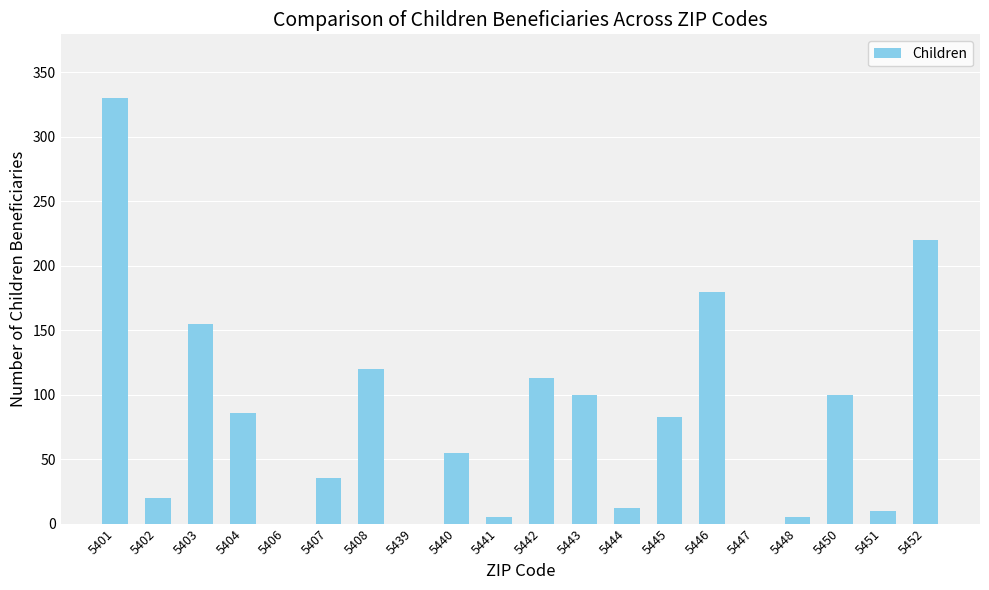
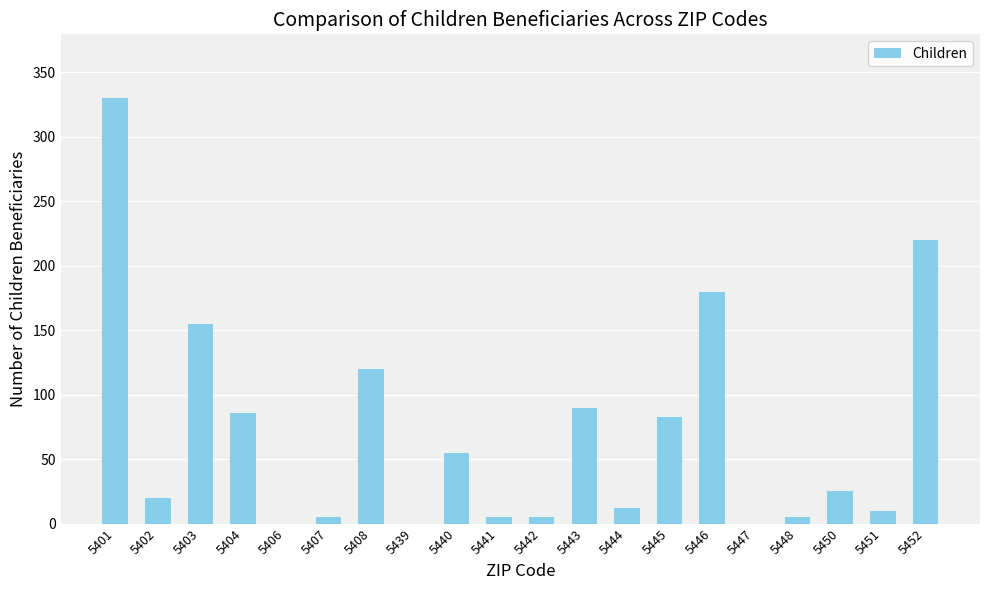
5407: 35 -> 5
5442: 113 -> 5
5443: 100 -> 90
5450: 100 -> 25
